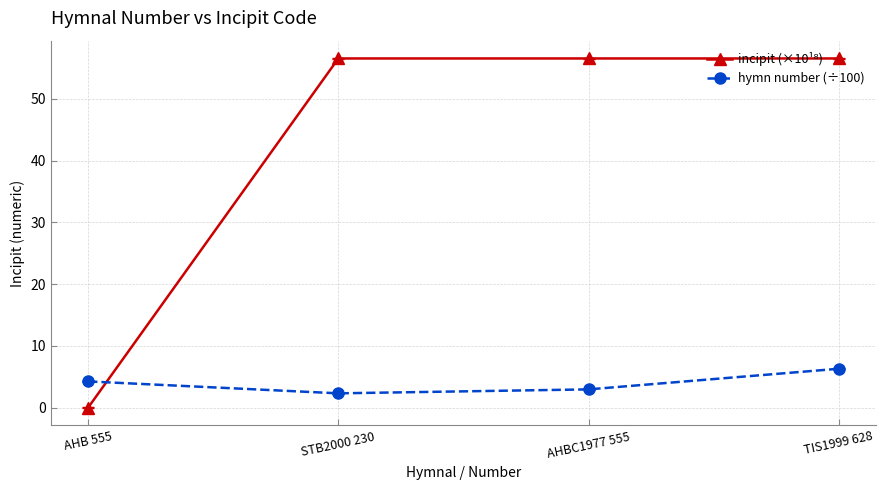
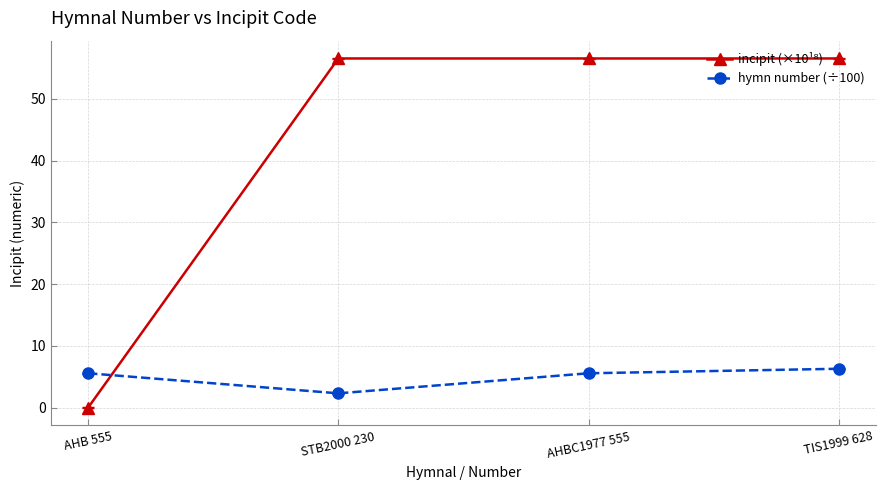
hymn number (÷100), AHB 555: 4 -> 6
hymn number (÷100), AHBC1977 555: 3 -> 6
